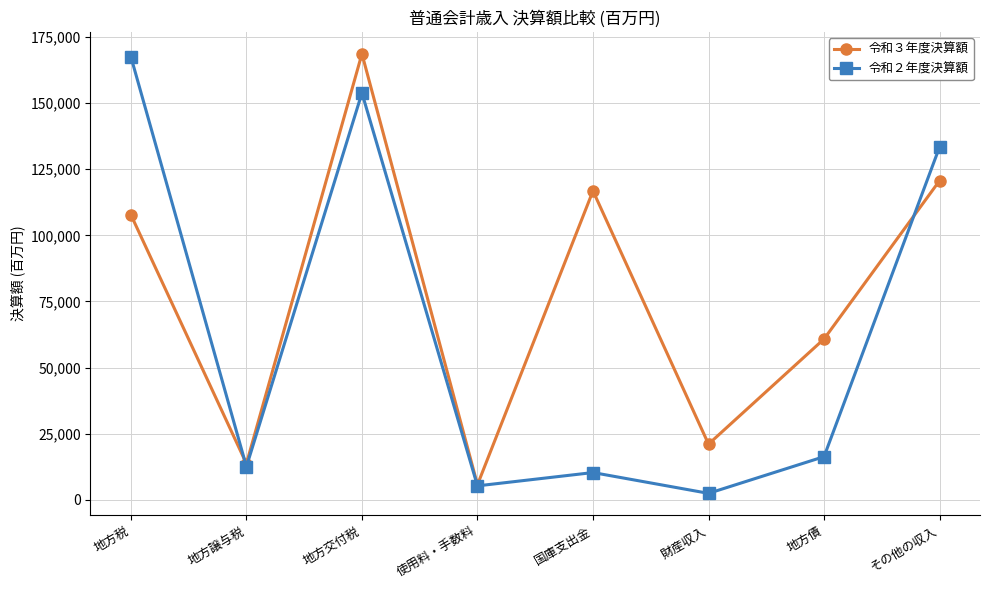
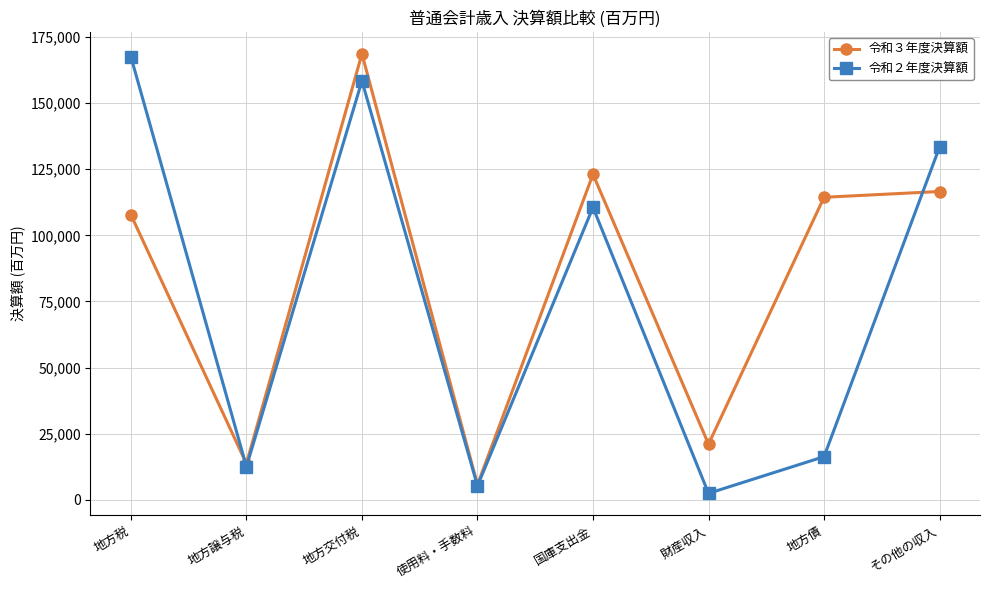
令和２年度決算額, 地方交付税: 154,000 -> 158,000
令和３年度決算額, 国庫支出金: 117,000 -> 123,000
令和２年度決算額, 国庫支出金: 10,000 -> 111,000
令和３年度決算額, 地方債: 61,000 -> 114,000
令和３年度決算額, その他の収入: 121,000 -> 117,000
